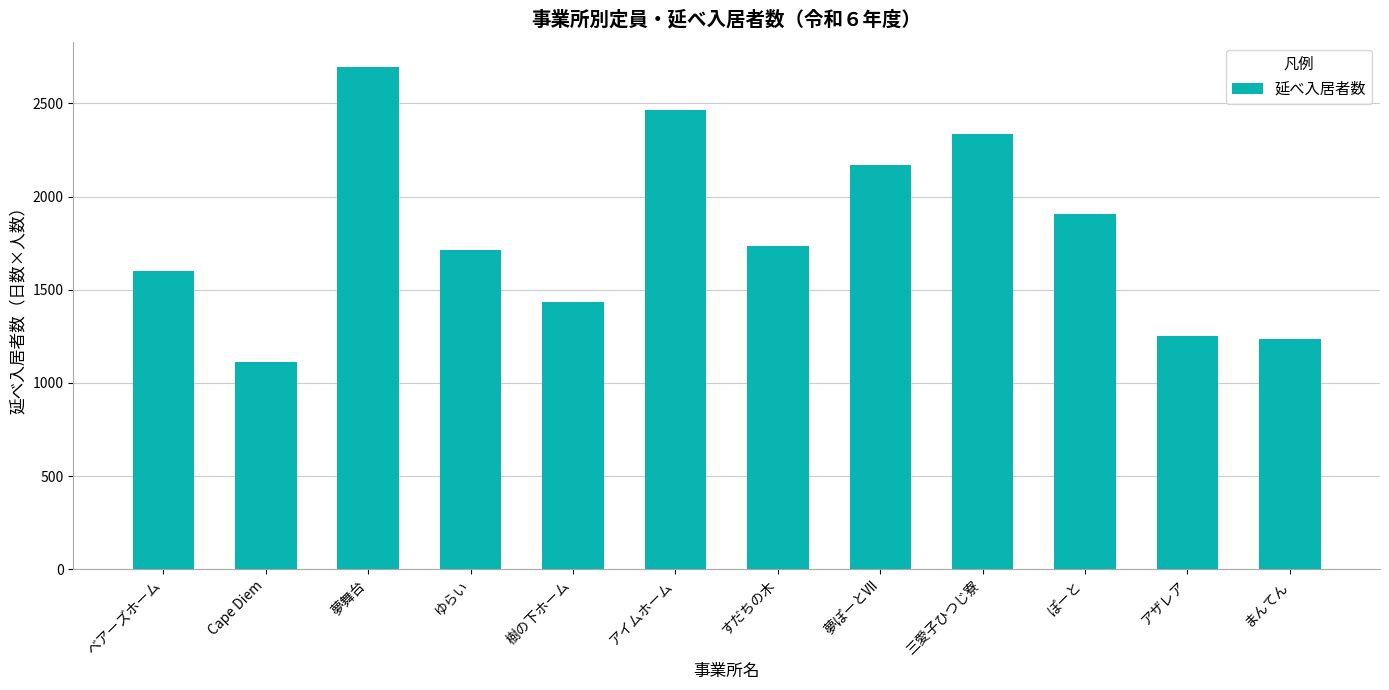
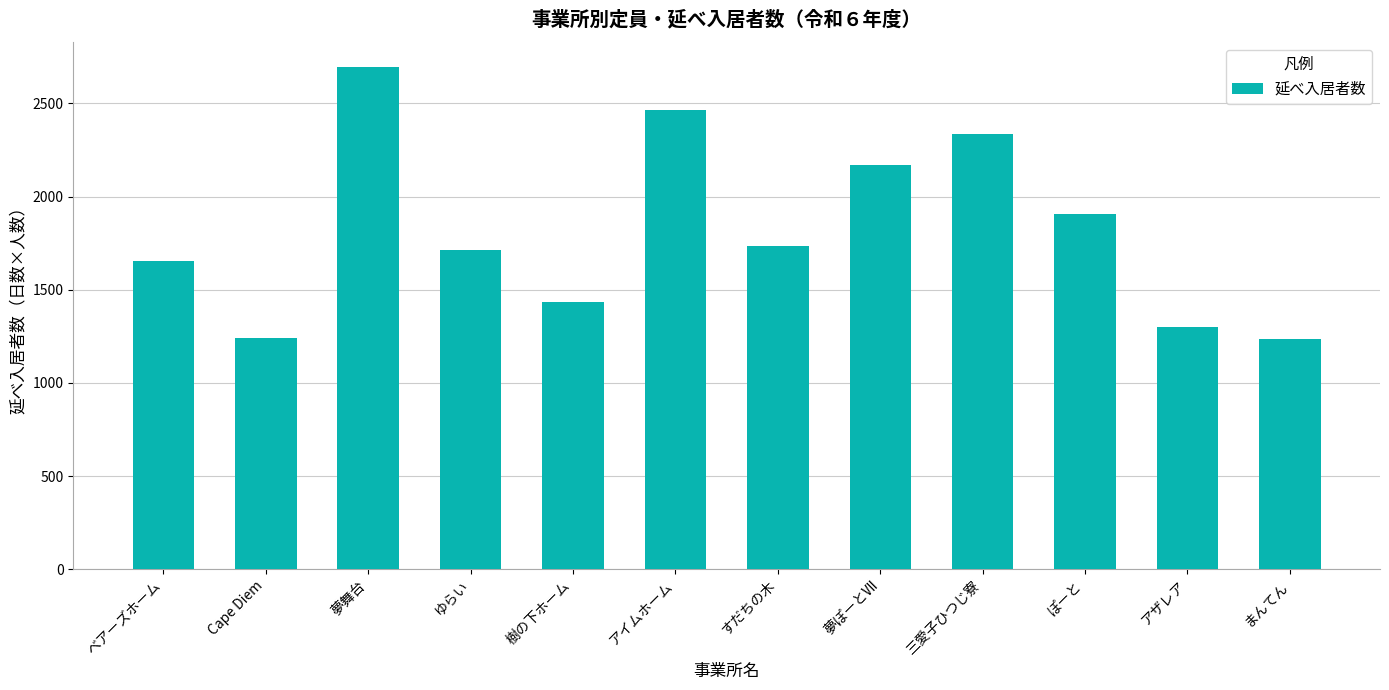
ベアーズホーム: 1600 -> 1660
Cape Diem: 1110 -> 1240
アザレア: 1250 -> 1300
